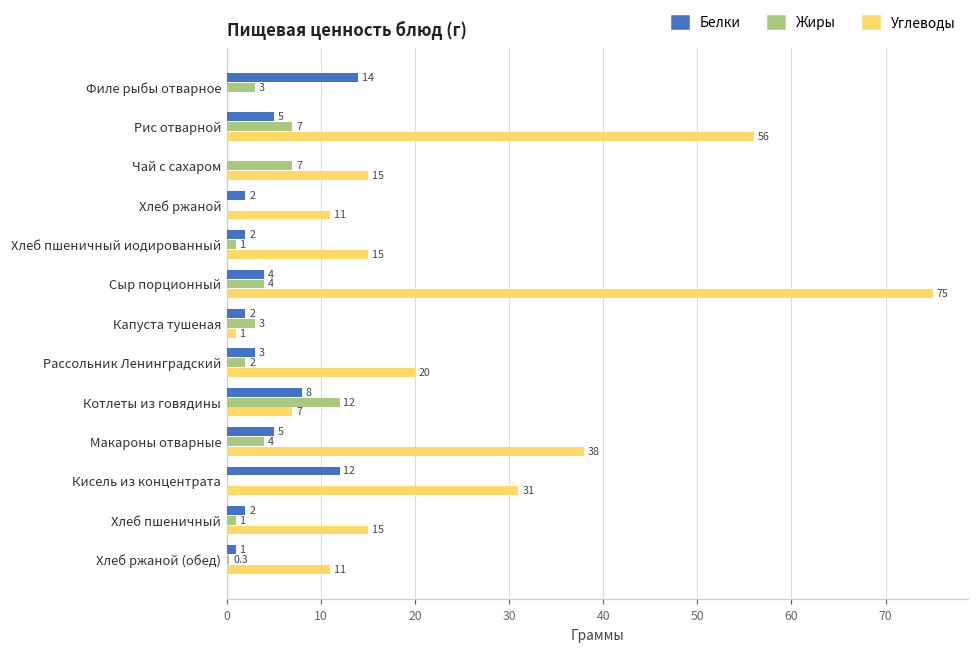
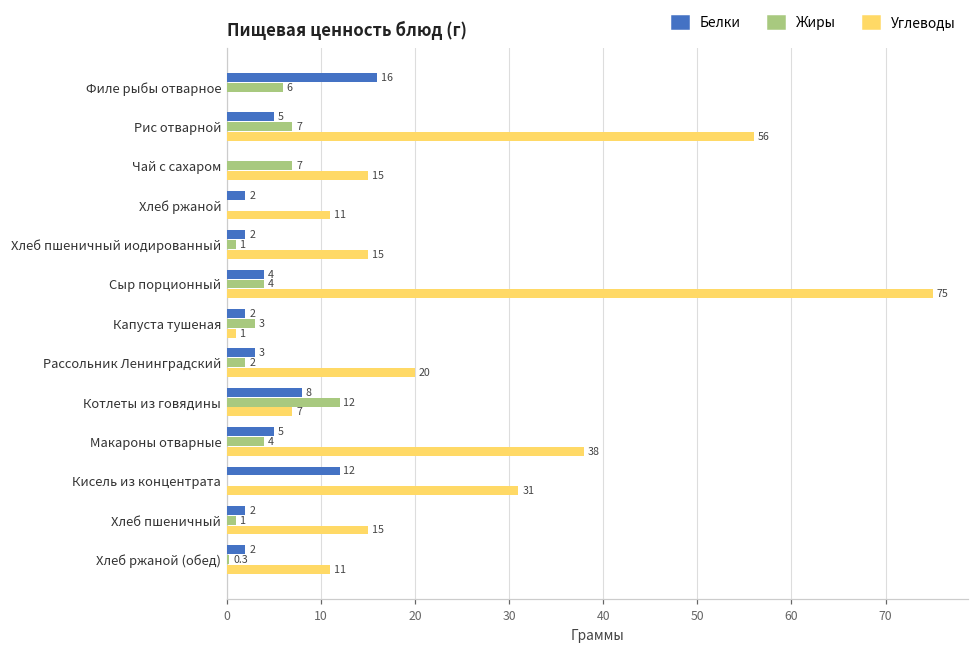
Белки, Филе рыбы отварное: 14 -> 16
Жиры, Филе рыбы отварное: 3 -> 6
Белки, Хлеб ржаной (обед): 1 -> 2
